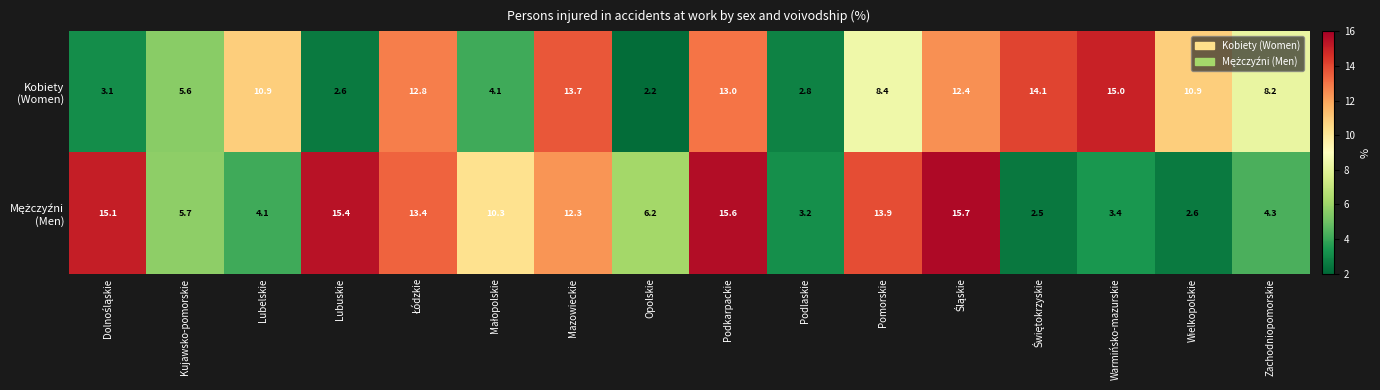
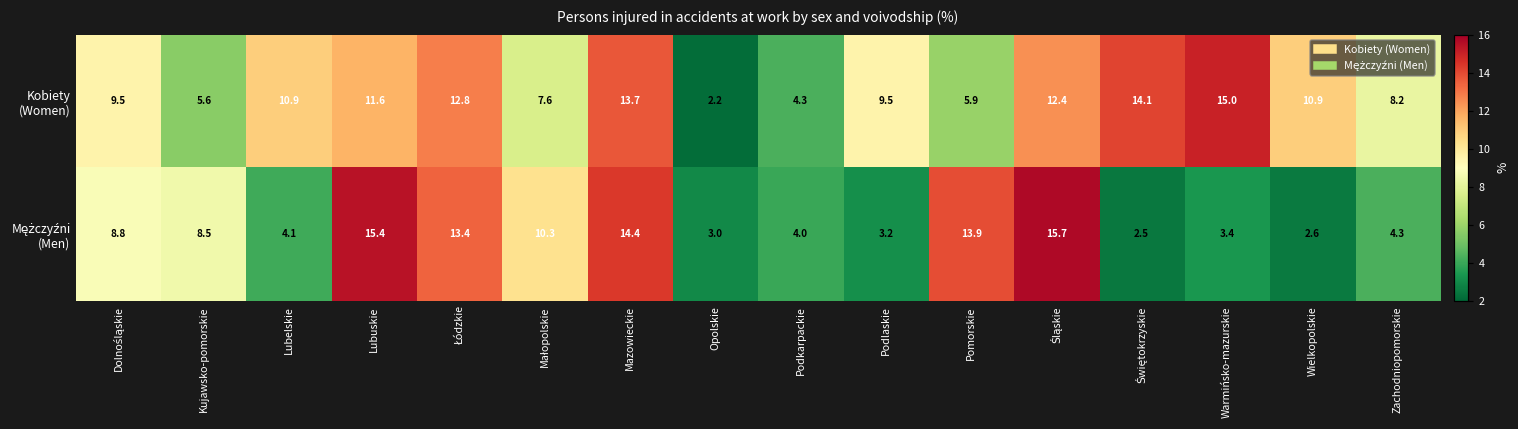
Kobiety (Women), Dolnośląskie: 3.1 -> 9.5
Kobiety (Women), Lubuskie: 2.6 -> 11.6
Kobiety (Women), Małopolskie: 4.1 -> 7.6
Kobiety (Women), Podkarpackie: 13.0 -> 4.3
Kobiety (Women), Podlaskie: 2.8 -> 9.5
Kobiety (Women), Pomorskie: 8.4 -> 5.9
Mężczyźni (Men), Dolnośląskie: 15.1 -> 8.8
Mężczyźni (Men), Kujawsko-pomorskie: 5.7 -> 8.5
Mężczyźni (Men), Mazowieckie: 12.3 -> 14.4
Mężczyźni (Men), Opolskie: 6.2 -> 3.0
Mężczyźni (Men), Podkarpackie: 15.6 -> 4.0
